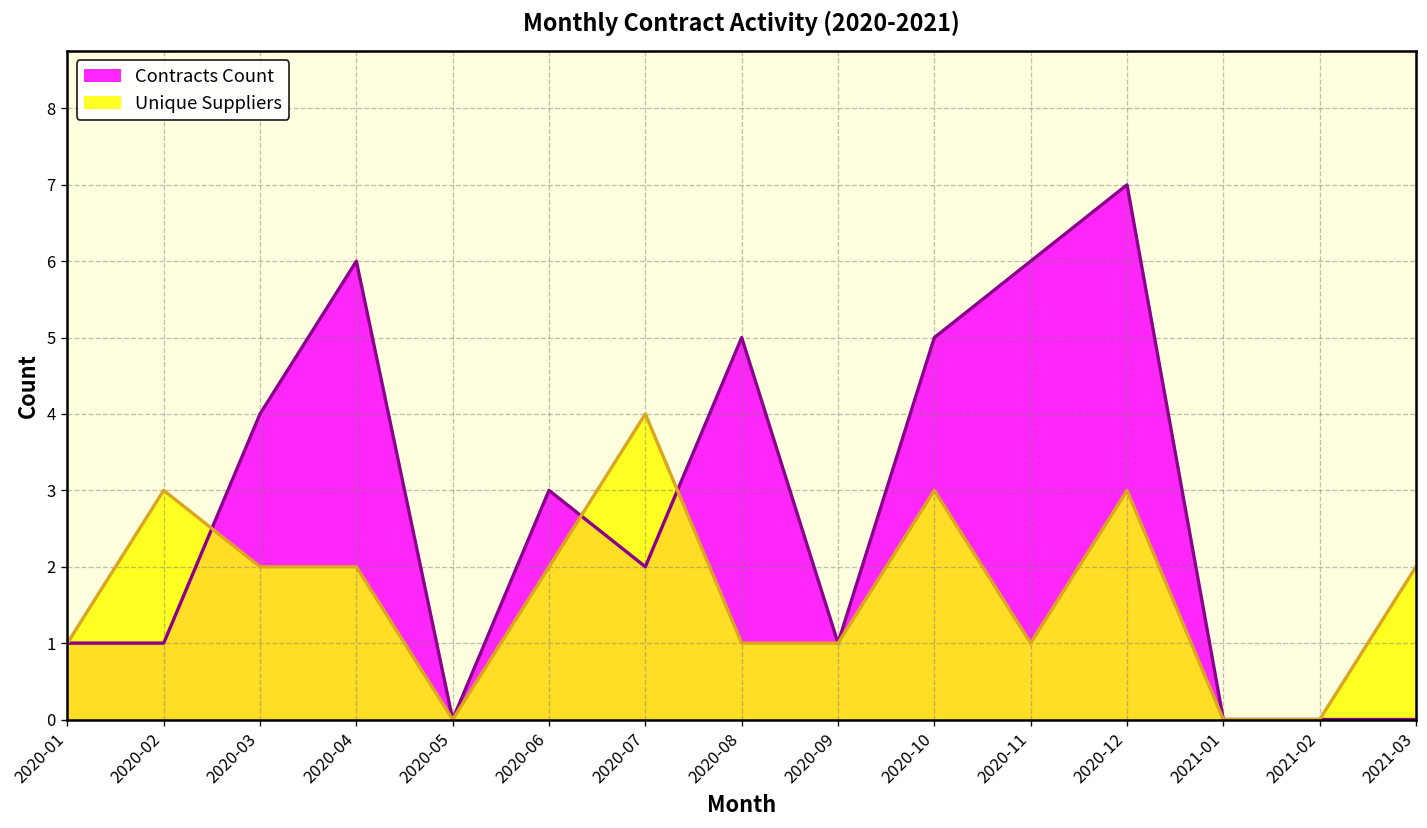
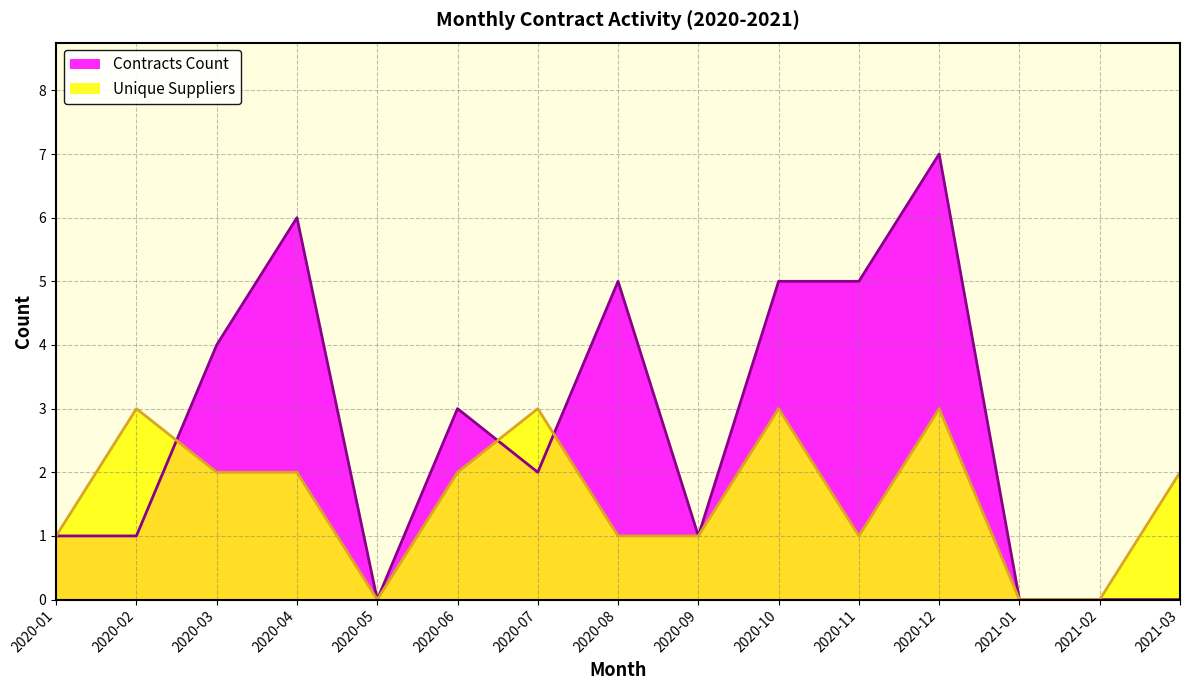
Unique Suppliers, 2020-07: 4 -> 3
Contracts Count, 2020-11: 6 -> 5
